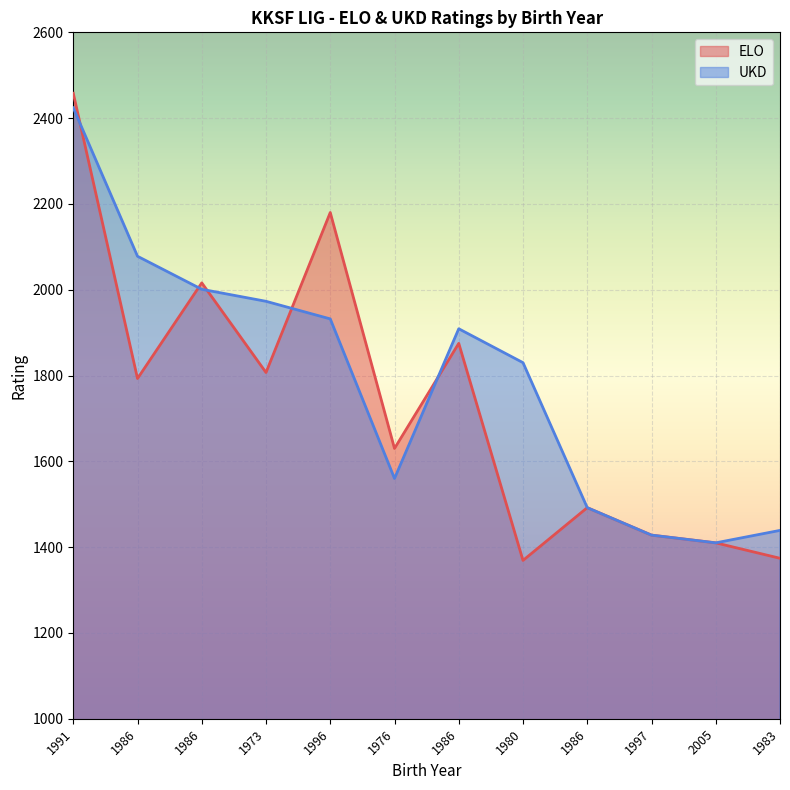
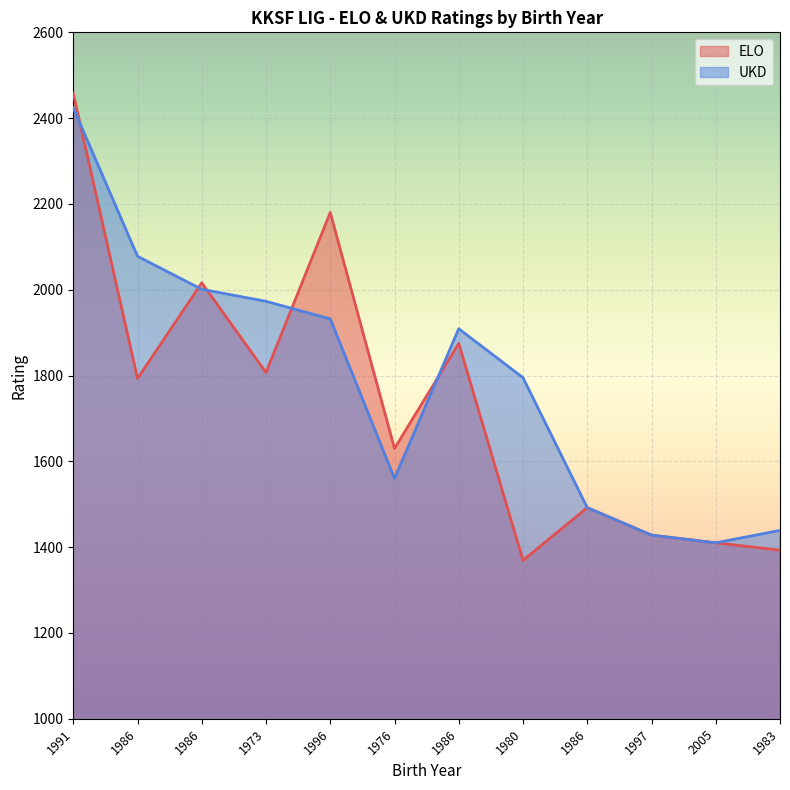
UKD, 1980: 1830 -> 1800
ELO, 1983: 1370 -> 1390
